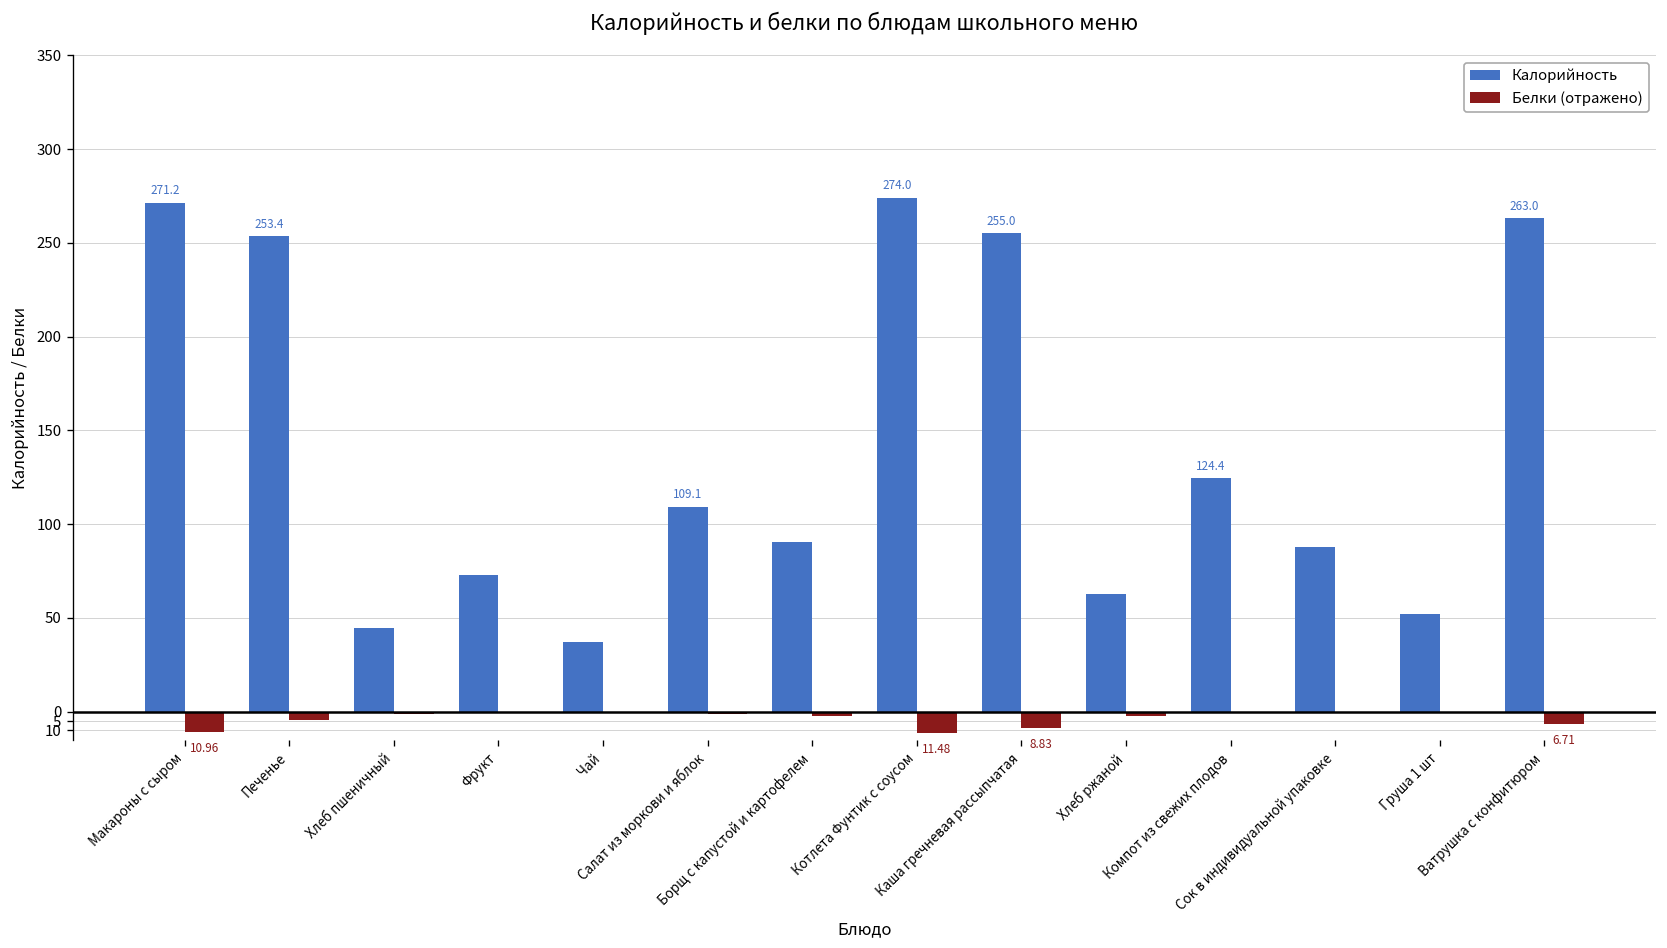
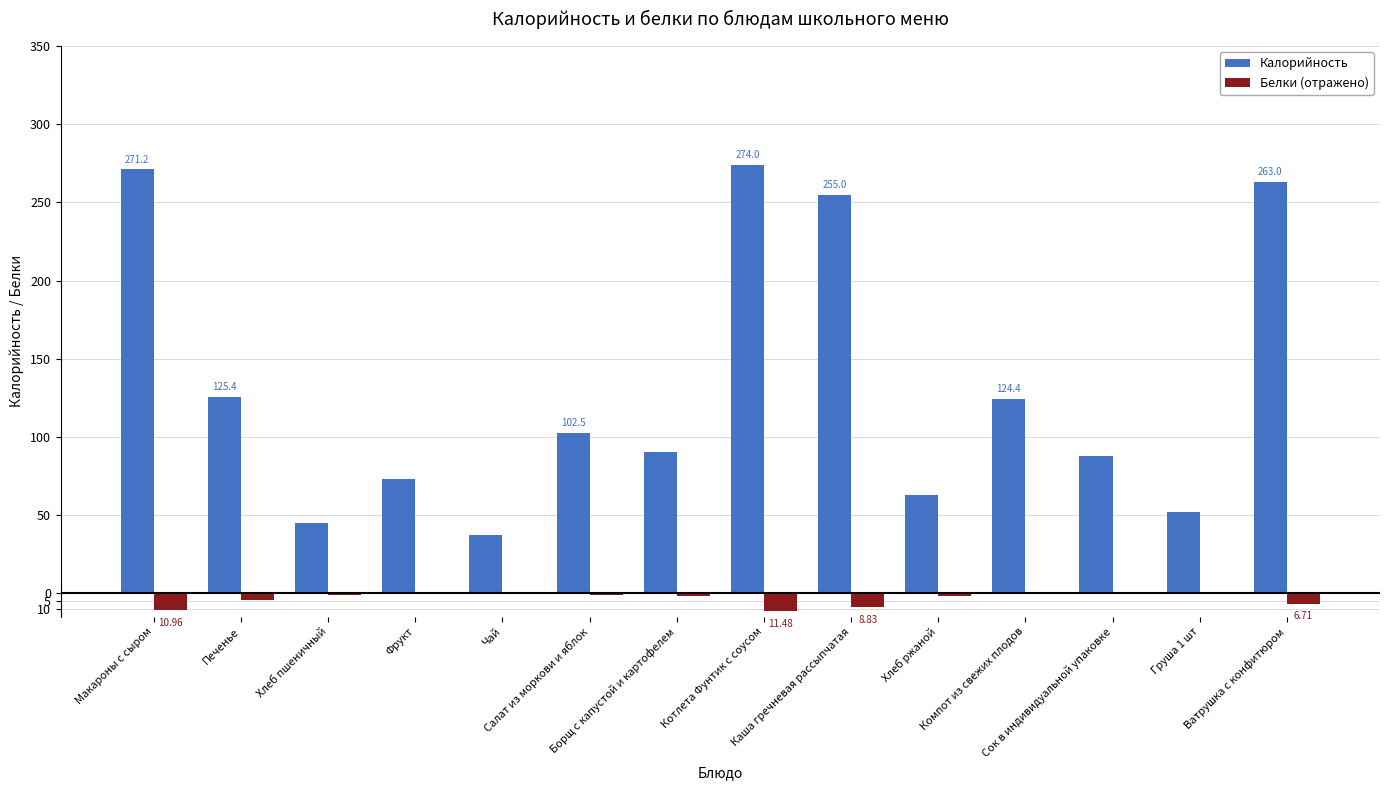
Калорийность, Печенье: 253.4 -> 125.4
Калорийность, Салат из моркови и яблок: 109.1 -> 102.5
